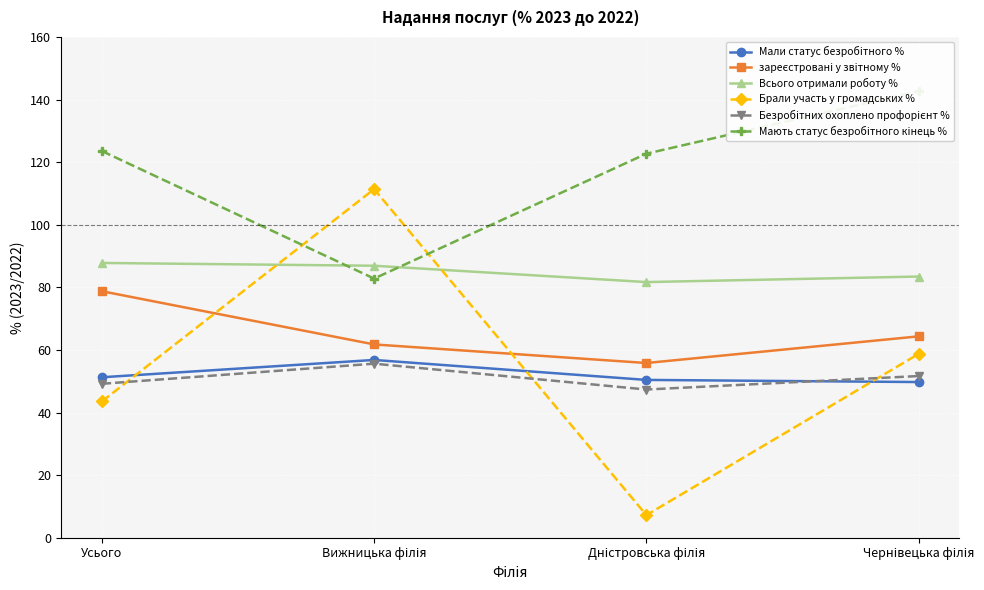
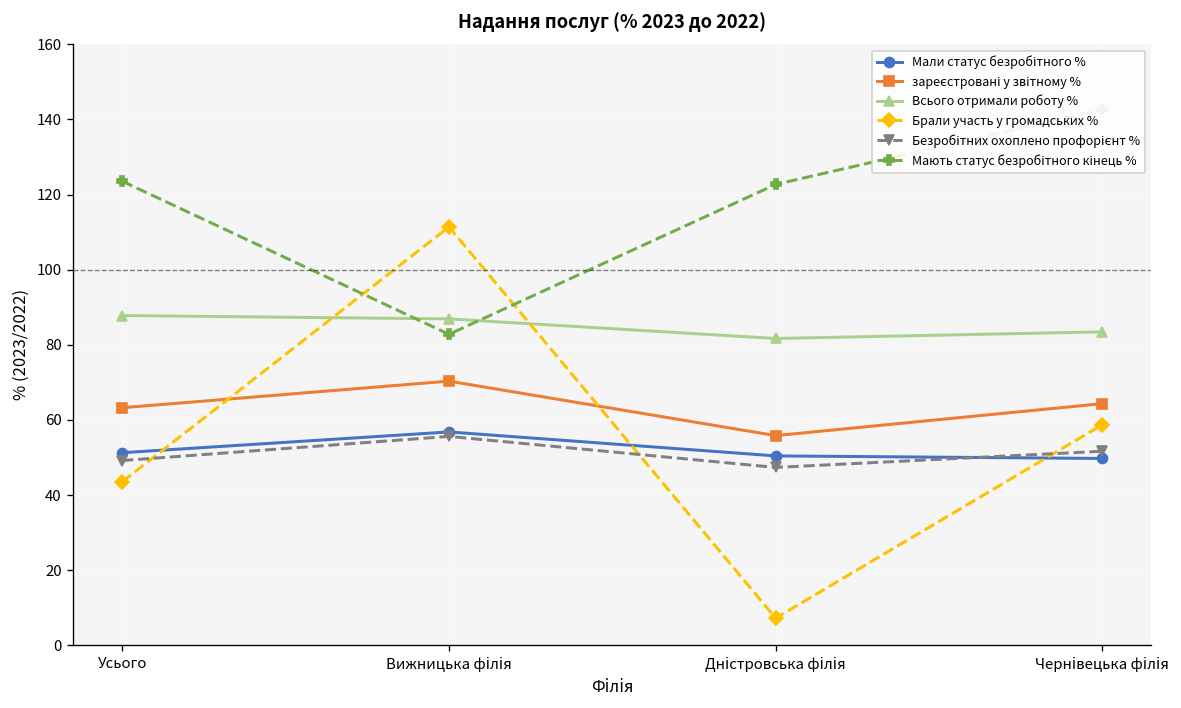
зареєстровані у звітному %, Усього: 79 -> 63
зареєстровані у звітному %, Вижницька філія: 62 -> 70
